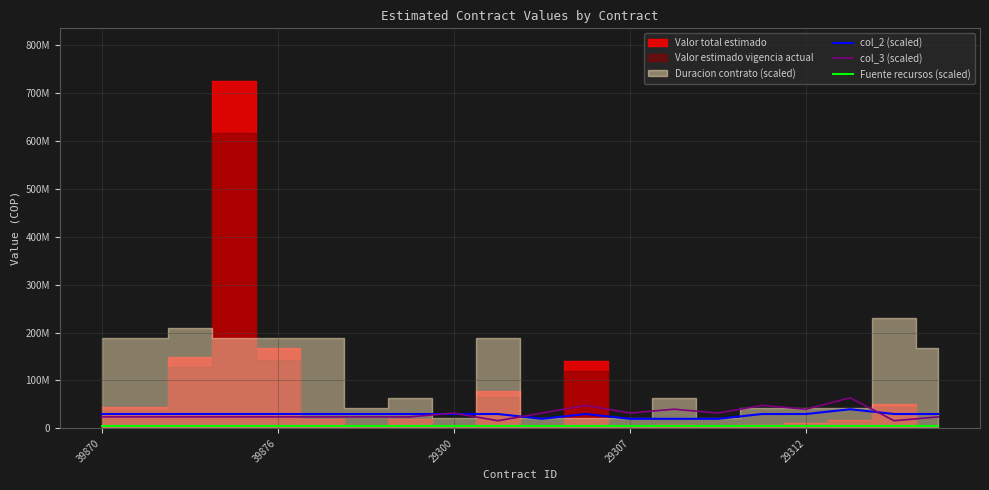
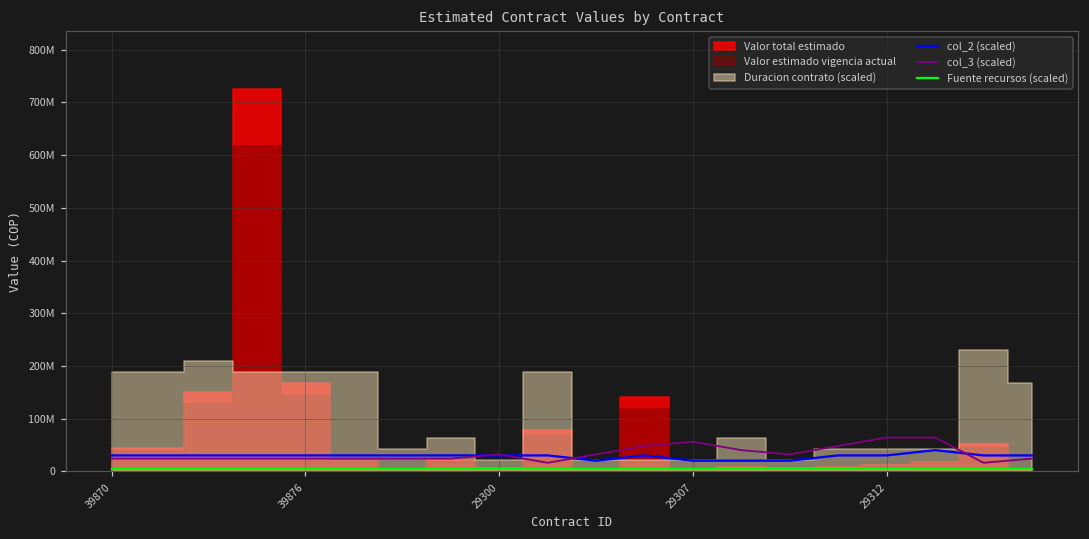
col_3 (scaled), 29307: 30000000 -> 60000000
col_3 (scaled), 29312: 40000000 -> 60000000
